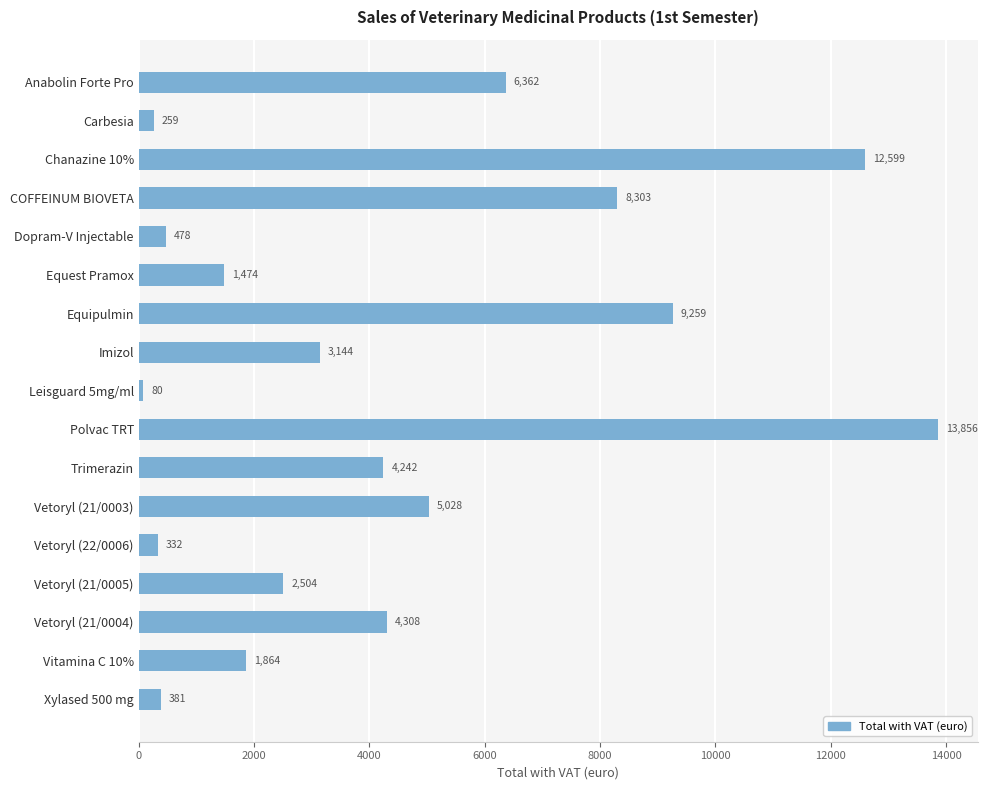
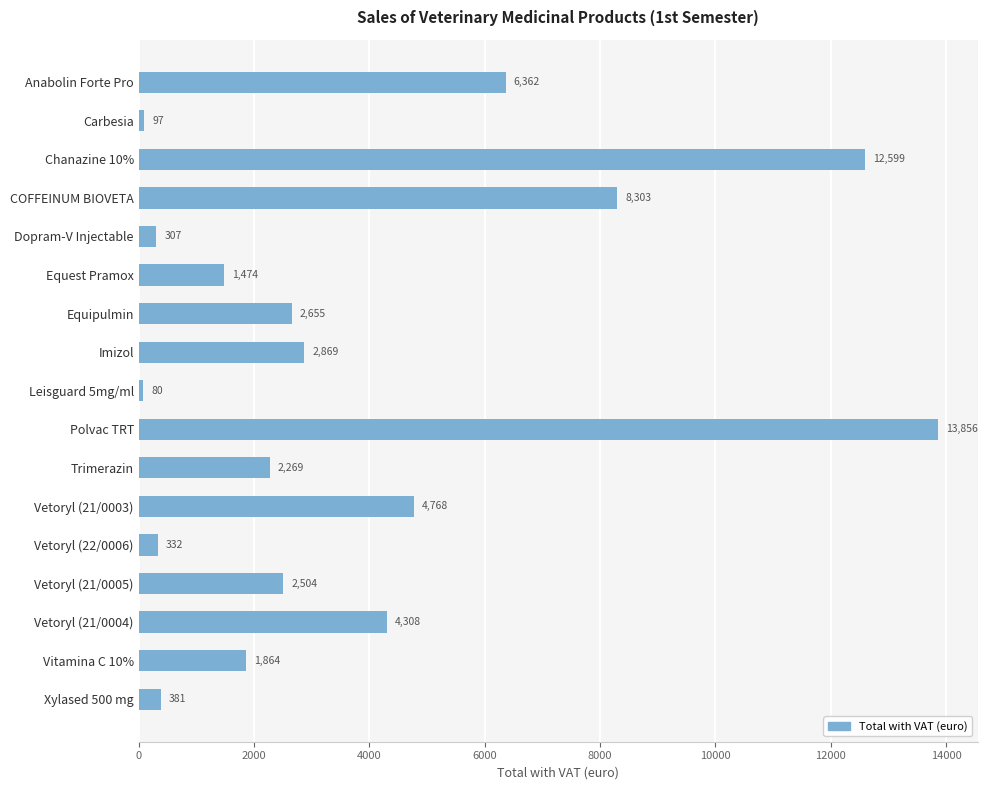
Carbesia: 259 -> 97
Dopram-V Injectable: 478 -> 307
Equipulmin: 9,259 -> 2,655
Imizol: 3,144 -> 2,869
Trimerazin: 4,242 -> 2,269
Vetoryl (21/0003): 5,028 -> 4,768
